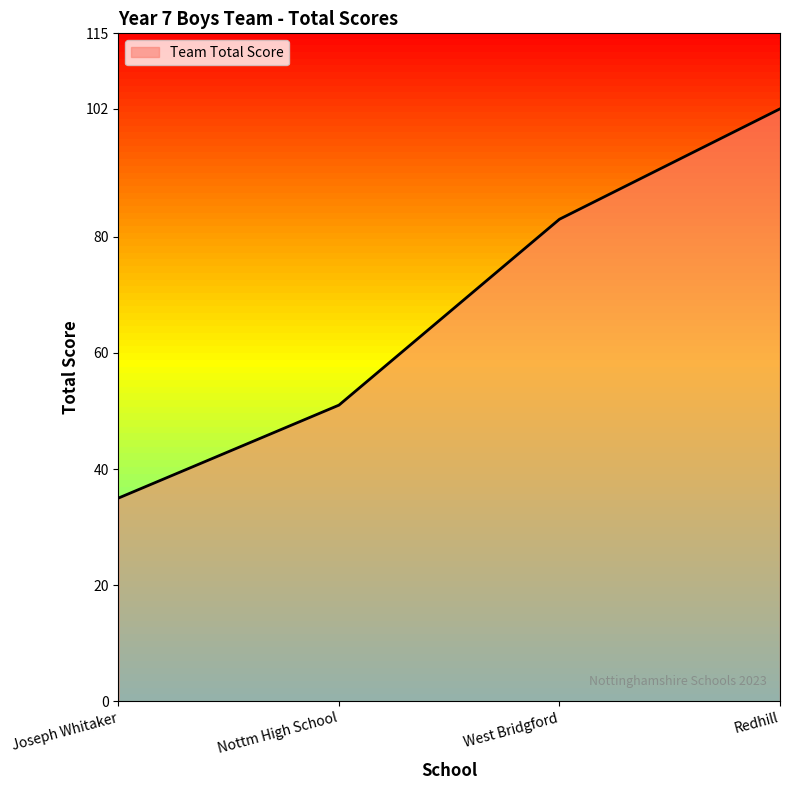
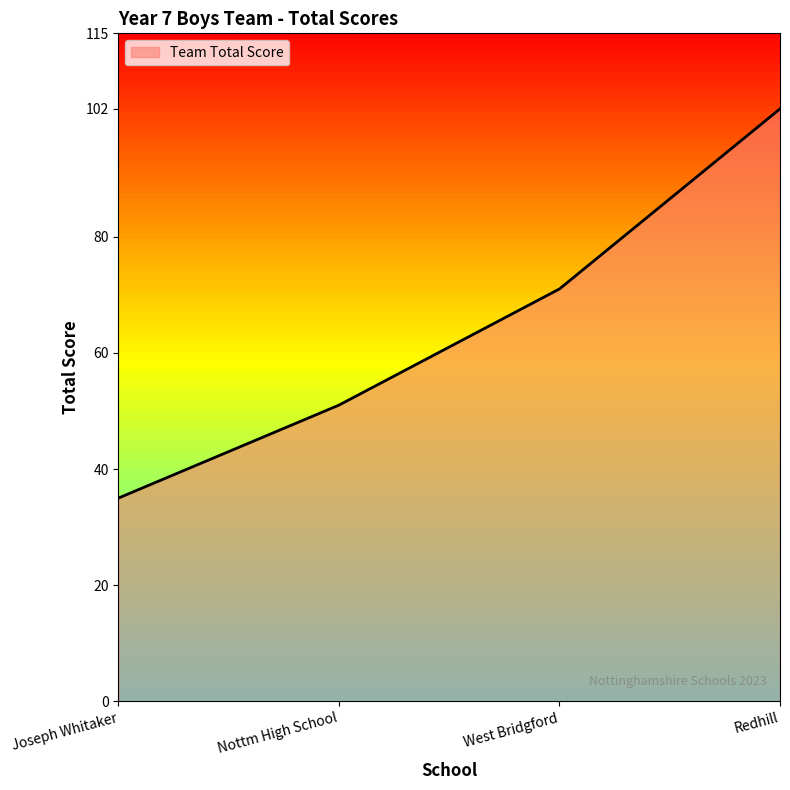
West Bridgford: 83 -> 71
